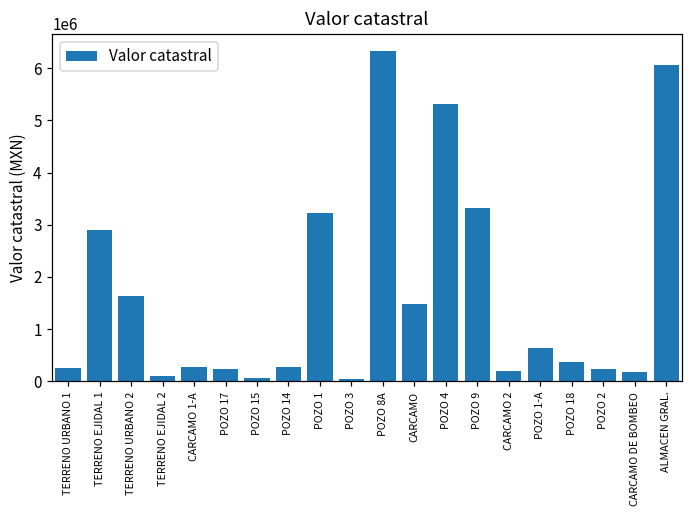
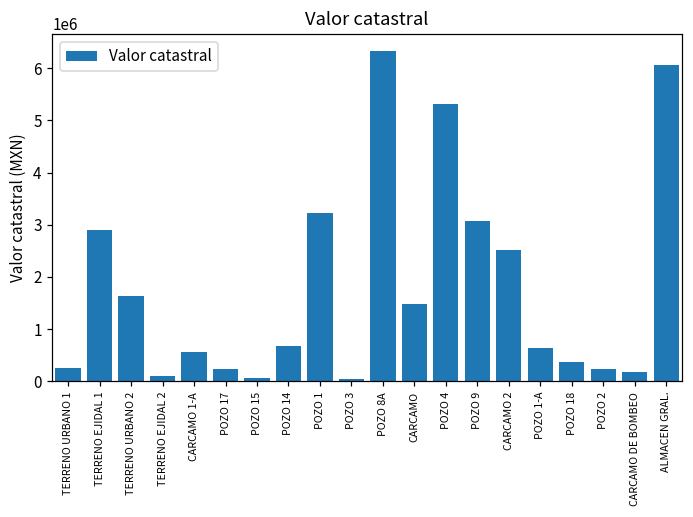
CARCAMO 1-A: 300000 -> 600000
POZO 14: 300000 -> 700000
POZO 9: 3300000 -> 3100000
CARCAMO 2: 200000 -> 2500000
